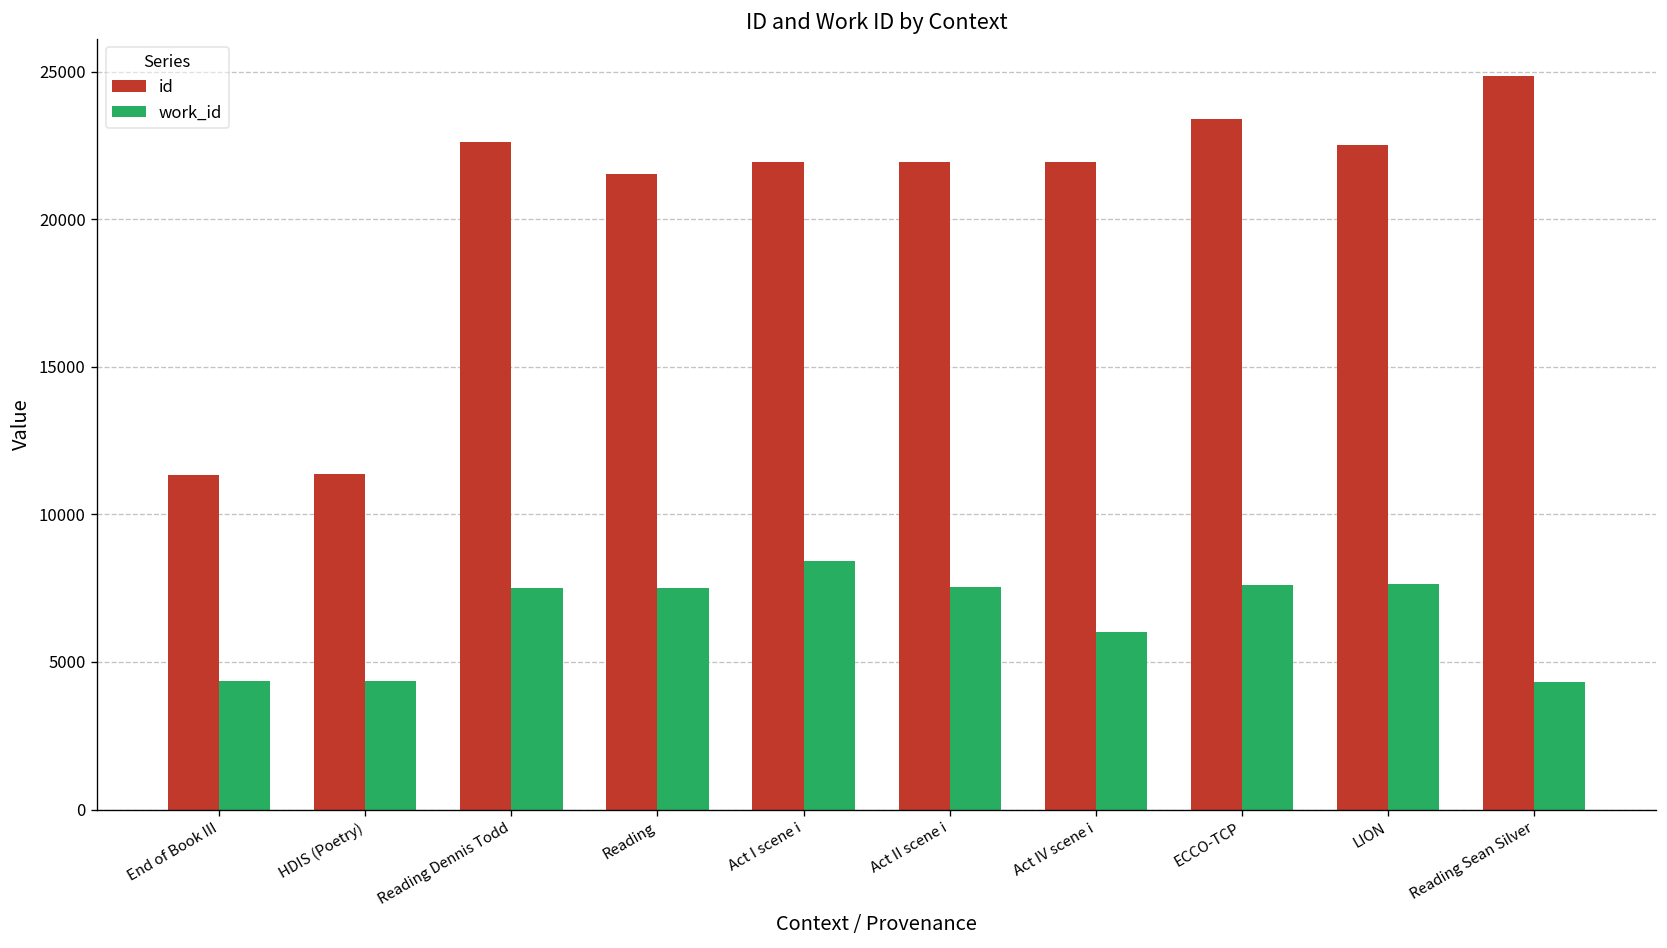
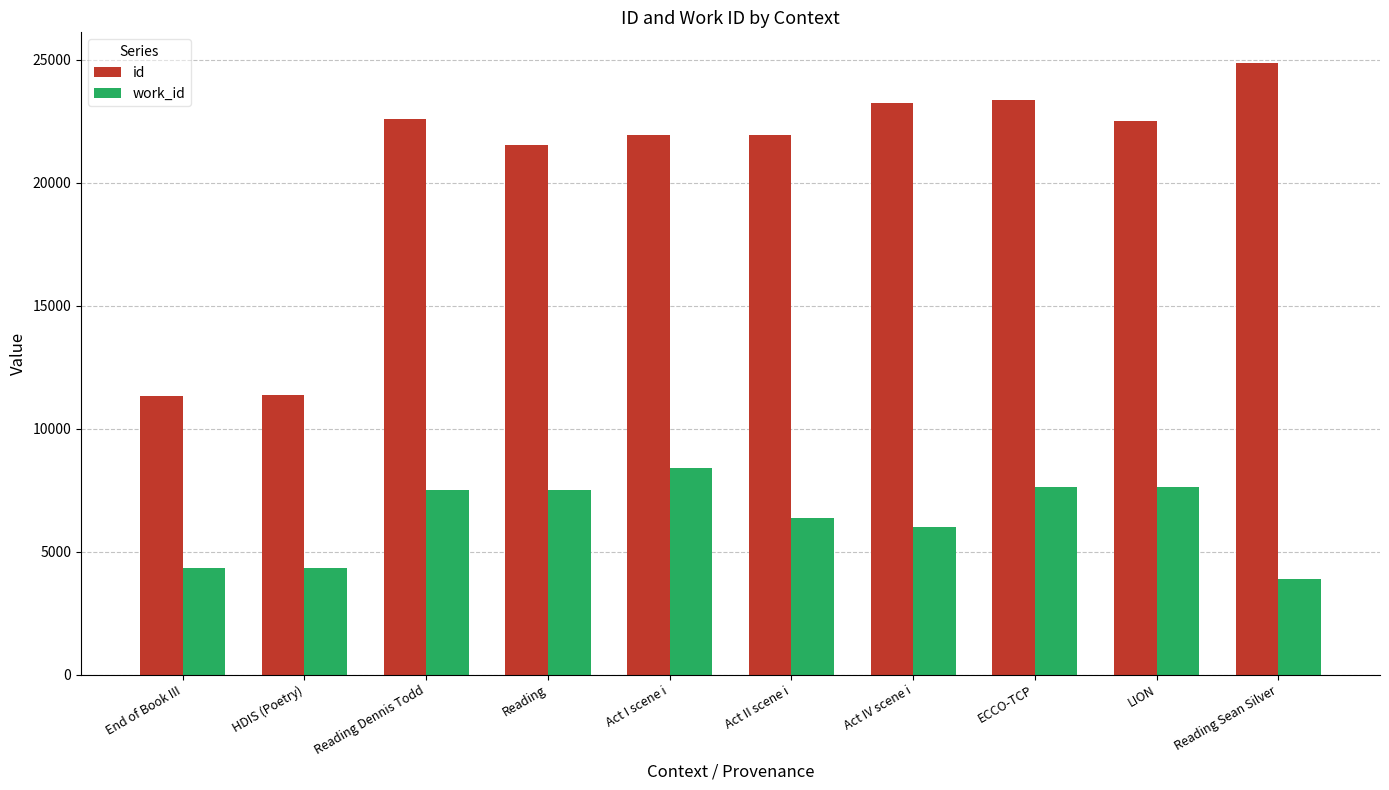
work_id, Act II scene i: 7600 -> 6400
id, Act IV scene i: 21900 -> 23300
work_id, Reading Sean Silver: 4300 -> 3900
